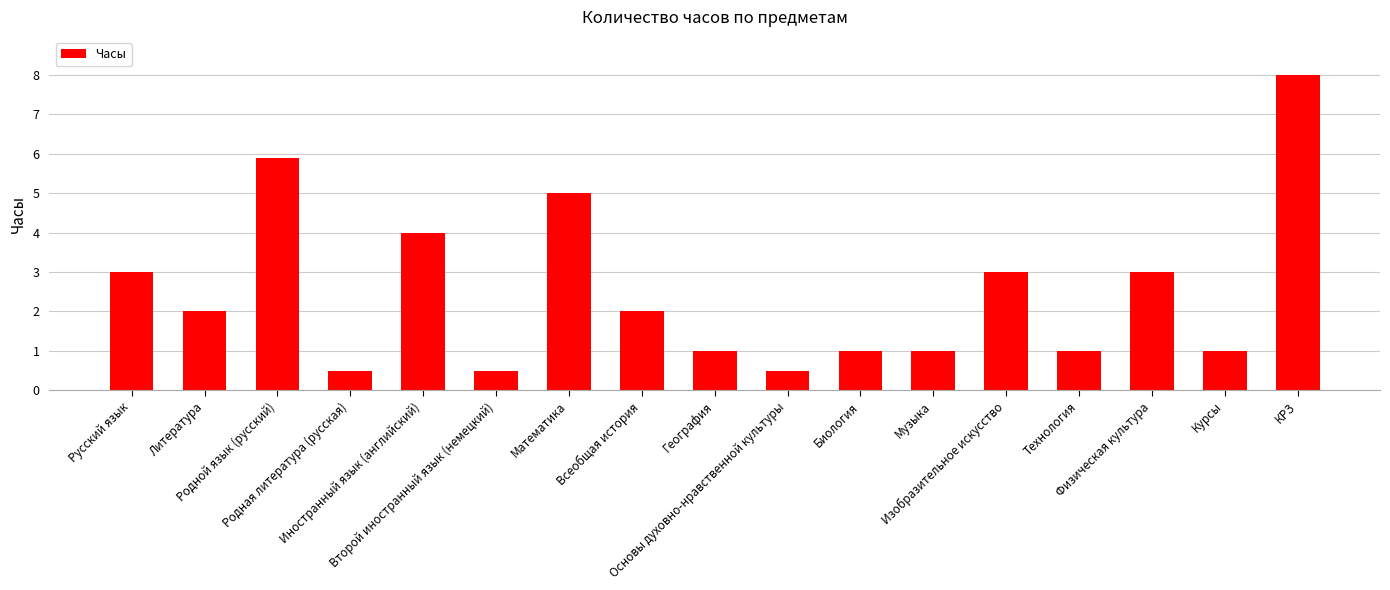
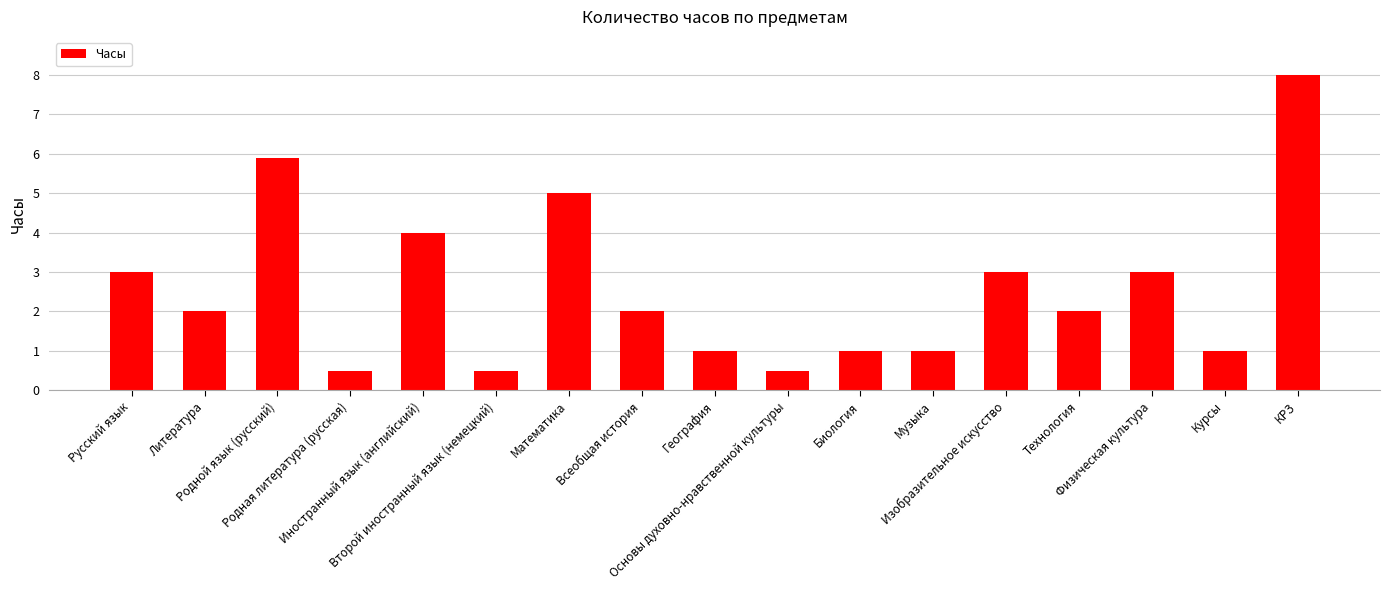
Технология: 1 -> 2
